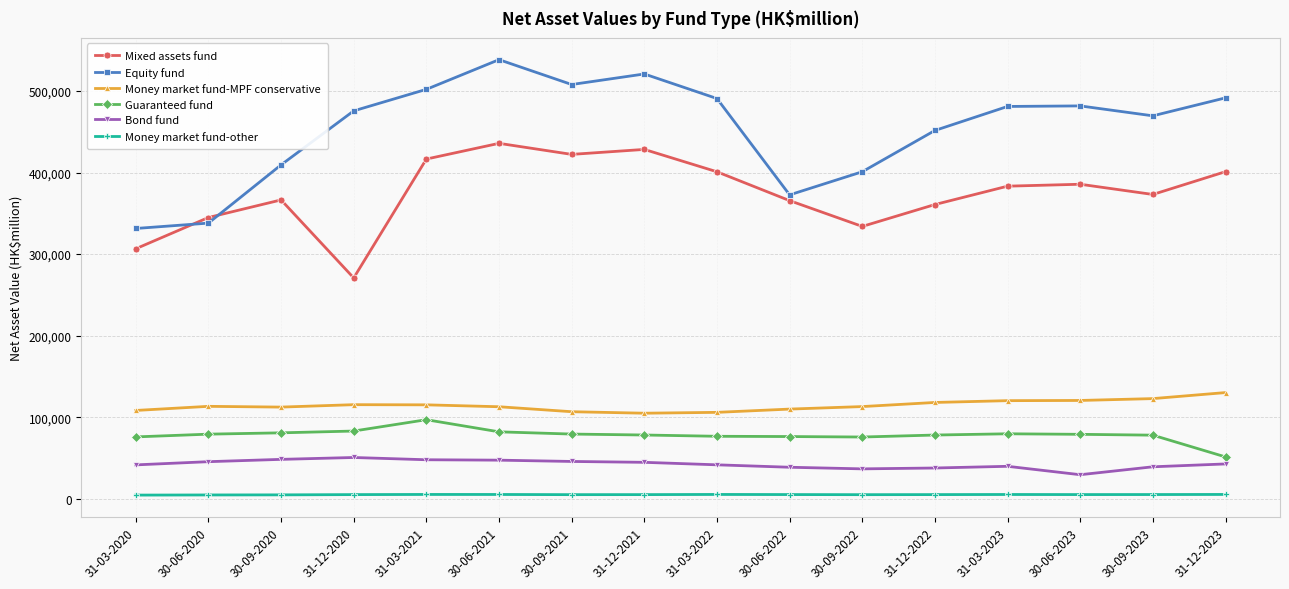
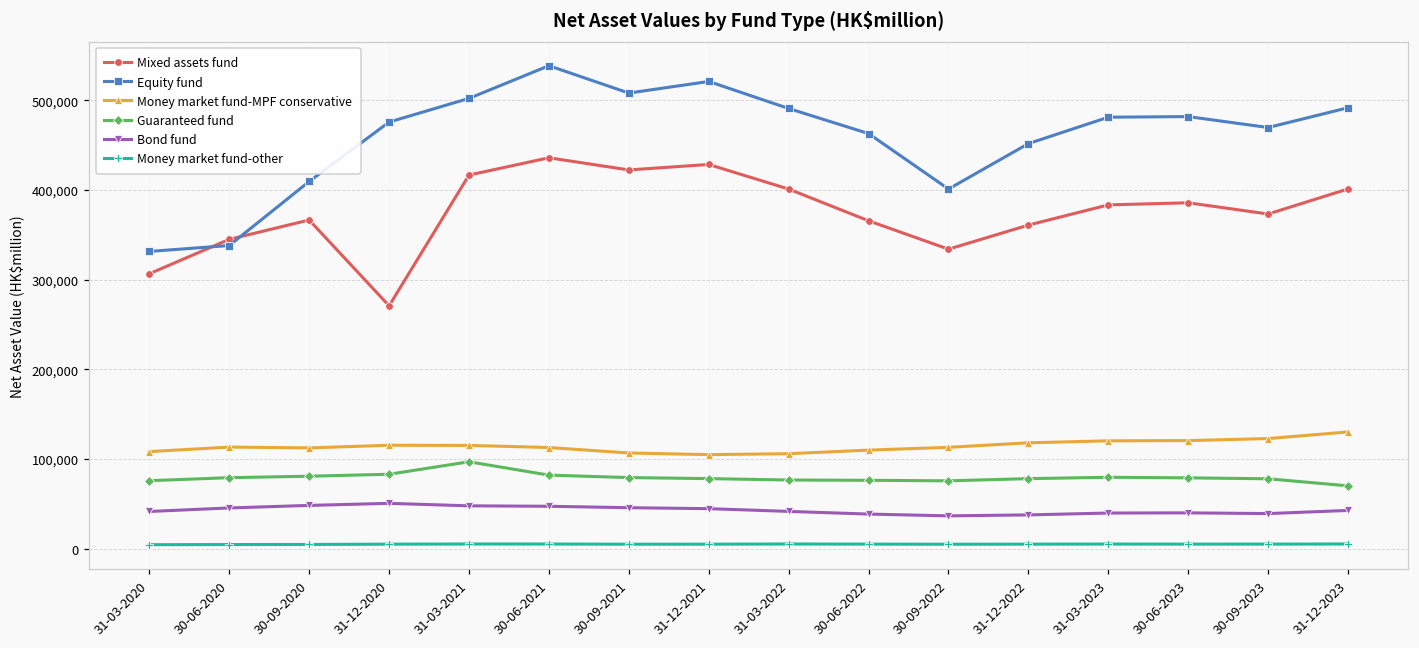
Equity fund, 30-06-2022: 370,000 -> 460,000
Bond fund, 30-06-2023: 30,000 -> 40,000
Guaranteed fund, 31-12-2023: 50,000 -> 70,000
